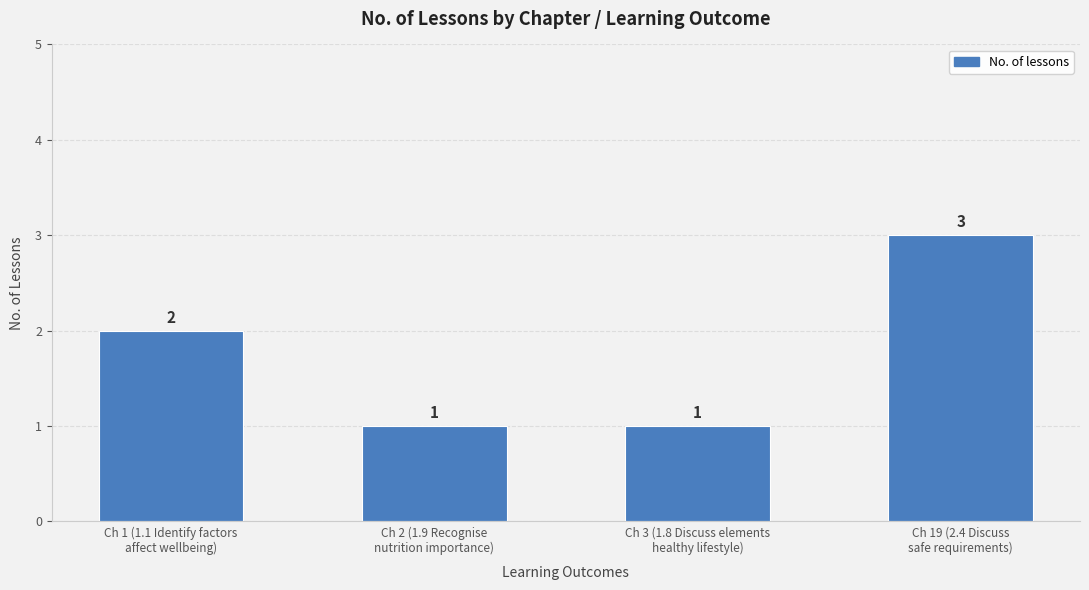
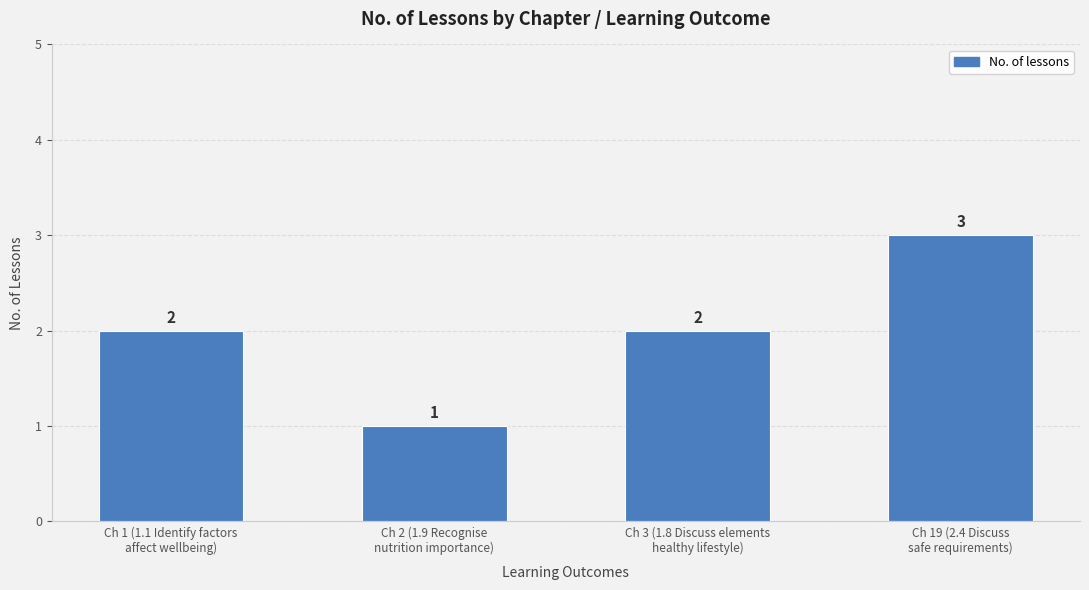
Ch 3 (1.8 Discuss elements healthy lifestyle): 1 -> 2
